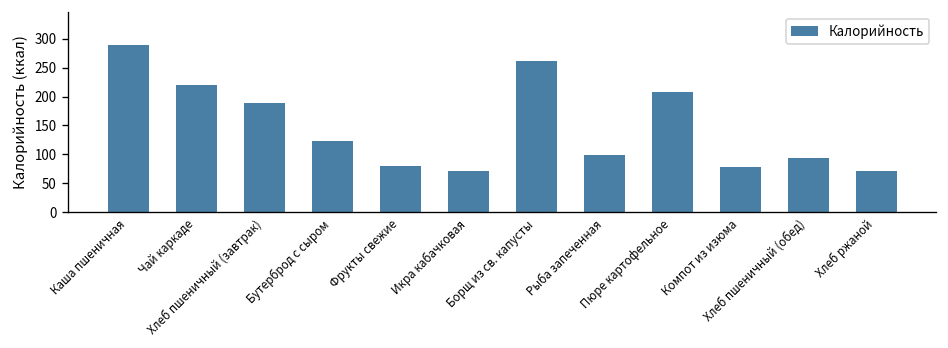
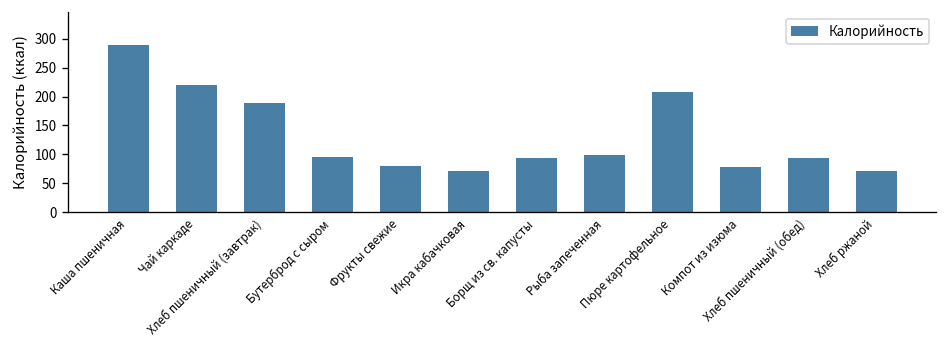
Бутерброд с сыром: 120 -> 100
Борщ из св. капусты: 260 -> 90
